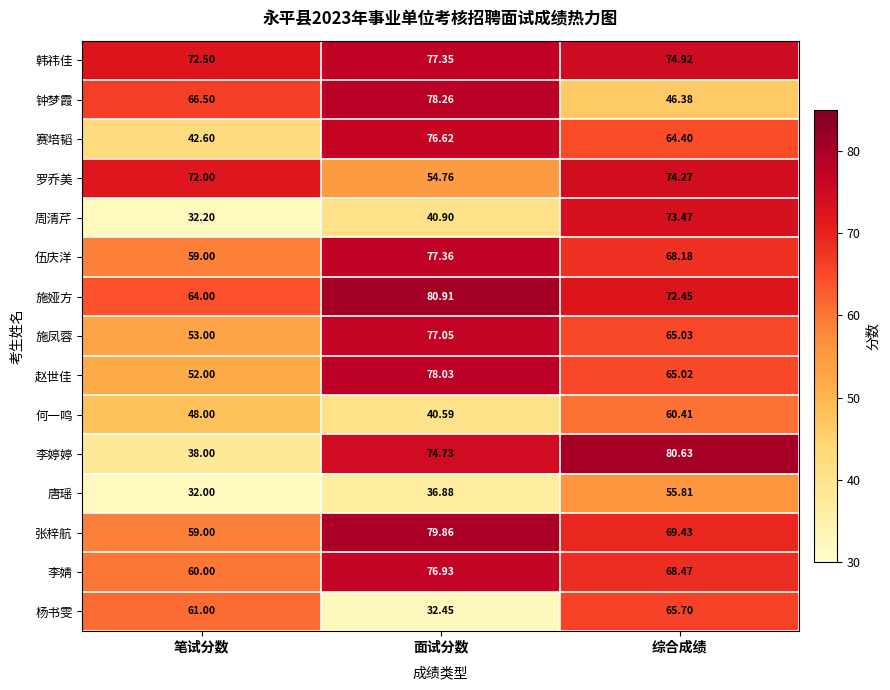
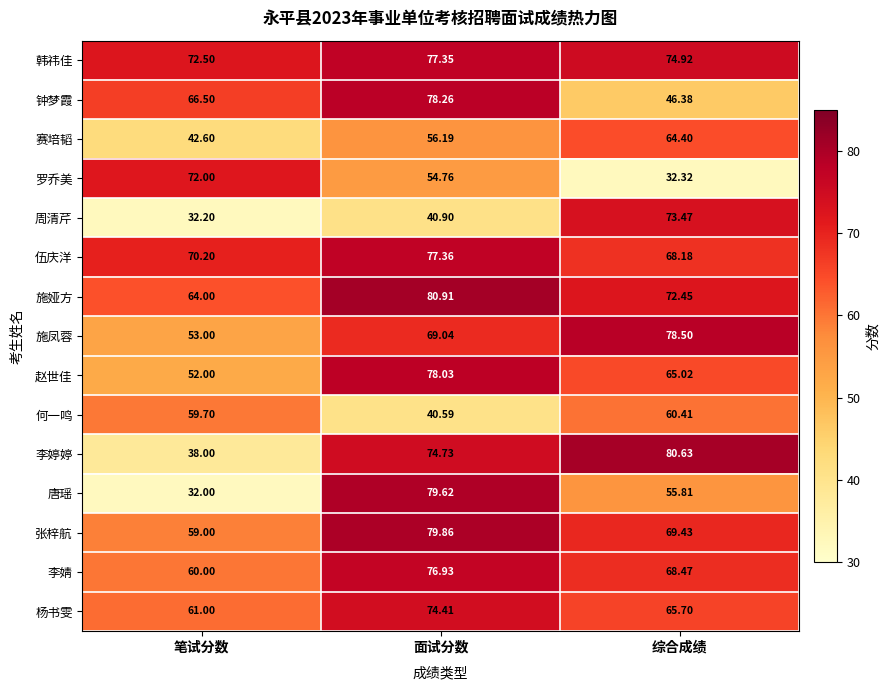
赛培韬, 面试分数: 76.62 -> 56.19
罗乔美, 综合成绩: 74.27 -> 32.32
伍庆洋, 笔试分数: 59.00 -> 70.20
施凤蓉, 面试分数: 77.05 -> 69.04
施凤蓉, 综合成绩: 65.03 -> 78.50
何一鸣, 笔试分数: 48.00 -> 59.70
唐瑶, 面试分数: 36.88 -> 79.62
杨书雯, 面试分数: 32.45 -> 74.41
